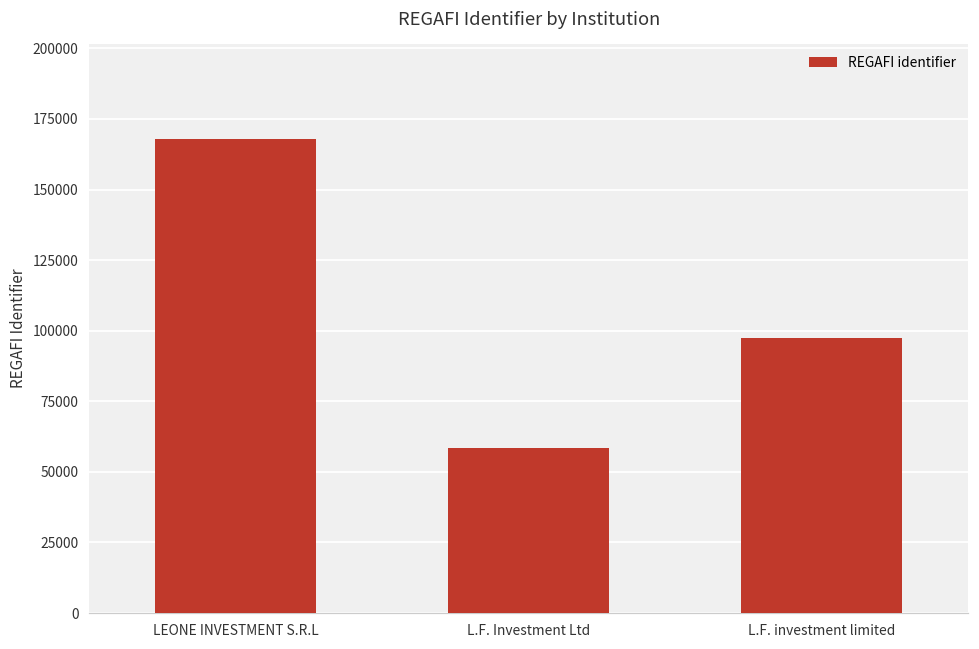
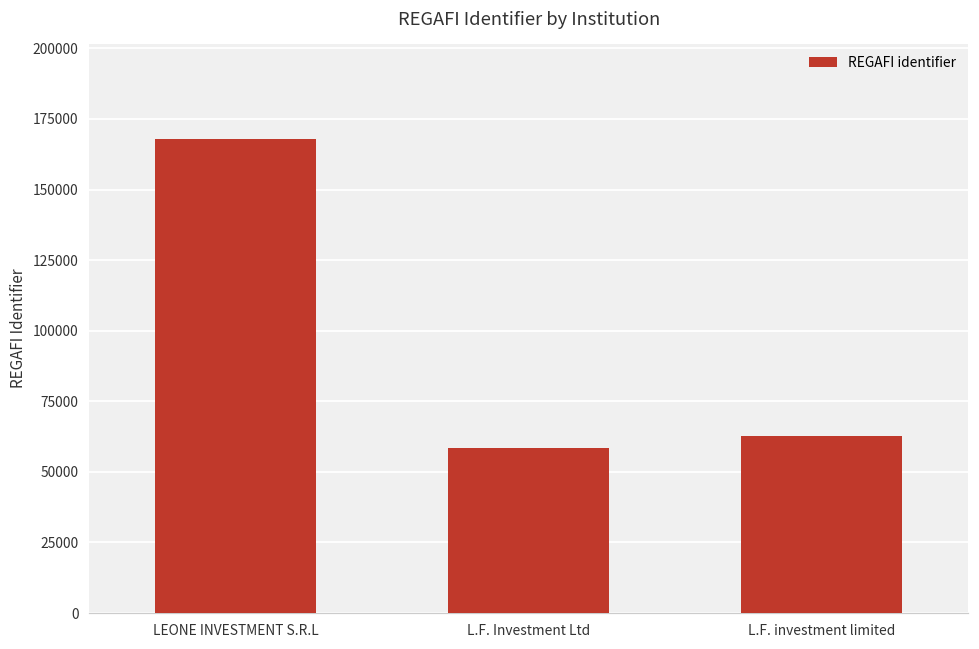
L.F. investment limited: 97000 -> 63000
